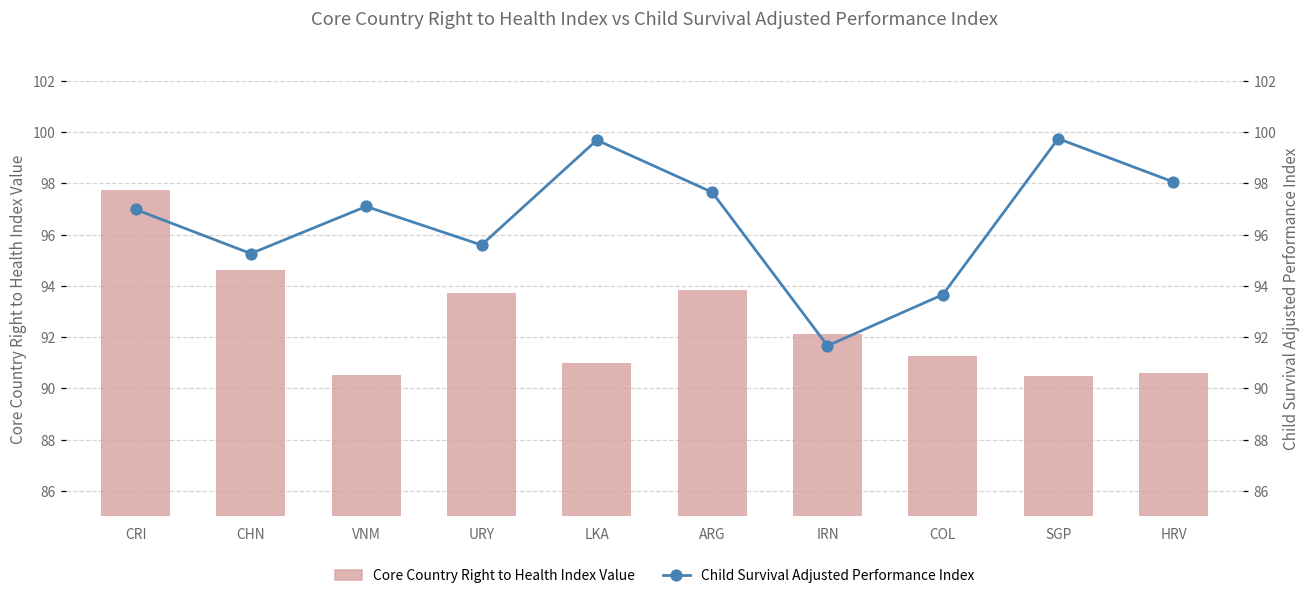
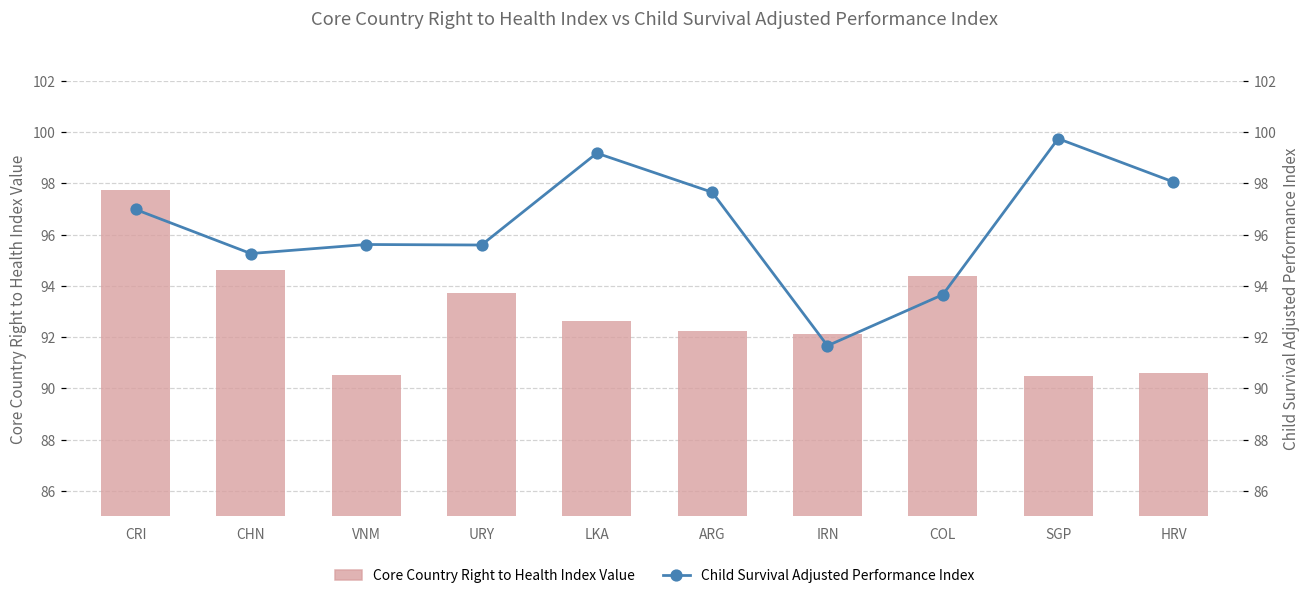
Core Country Right to Health Index Value, LKA: 91.0 -> 92.6
Core Country Right to Health Index Value, ARG: 93.8 -> 92.2
Core Country Right to Health Index Value, COL: 91.2 -> 94.4
Child Survival Adjusted Performance Index, VNM: 97.1 -> 95.6
Child Survival Adjusted Performance Index, LKA: 99.7 -> 99.2
